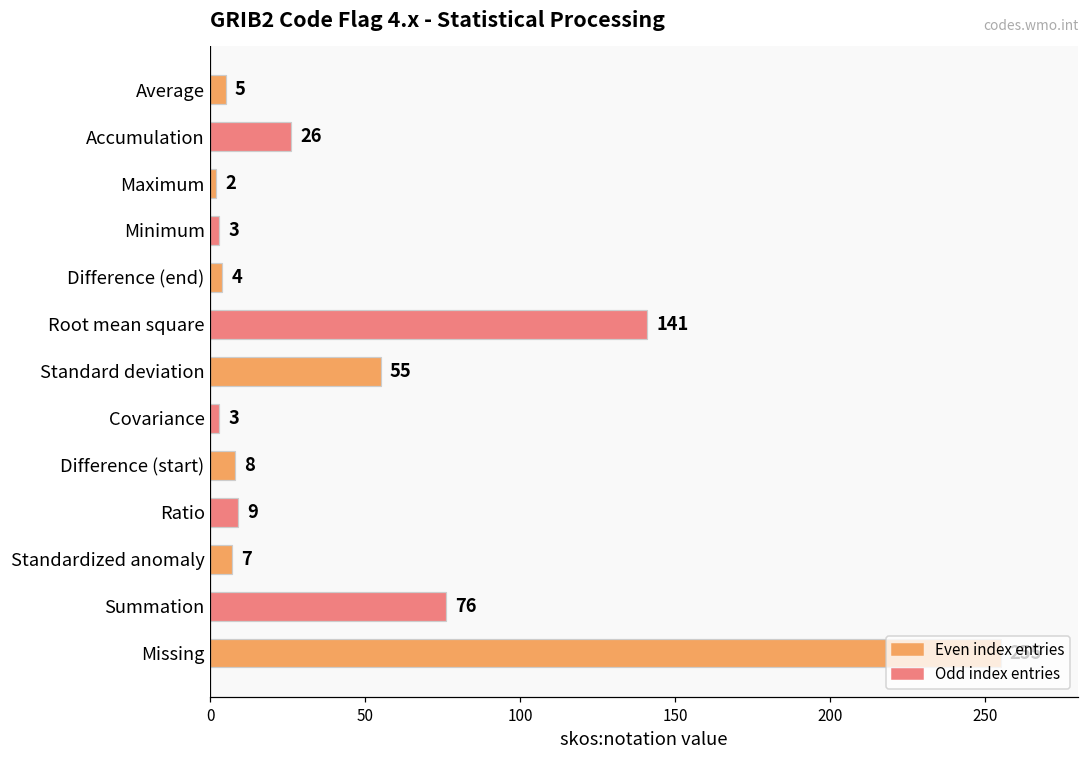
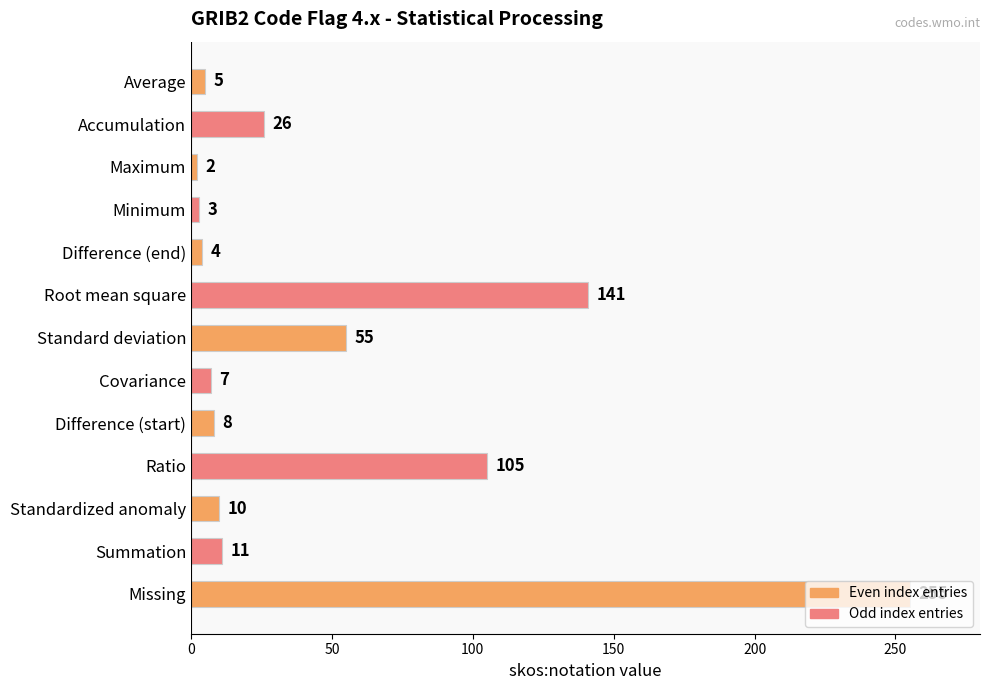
Covariance: 3 -> 7
Ratio: 9 -> 105
Standardized anomaly: 7 -> 10
Summation: 76 -> 11
